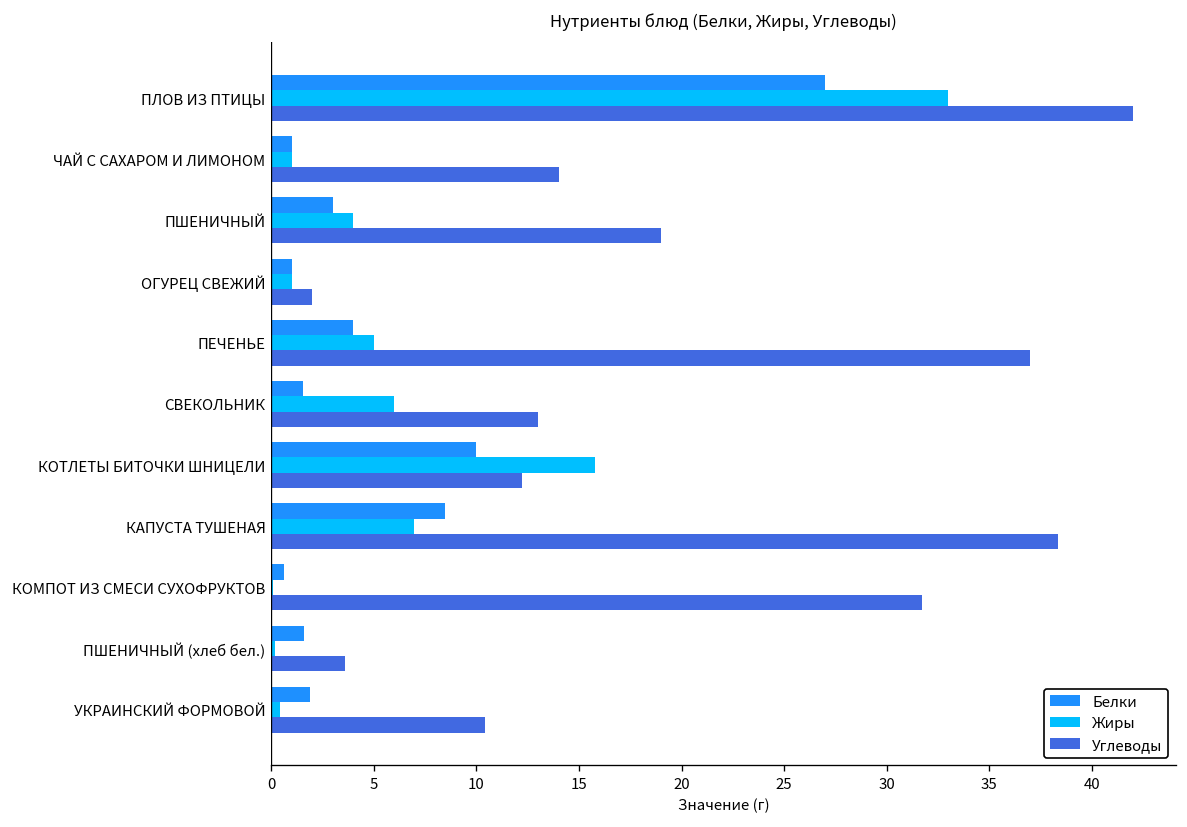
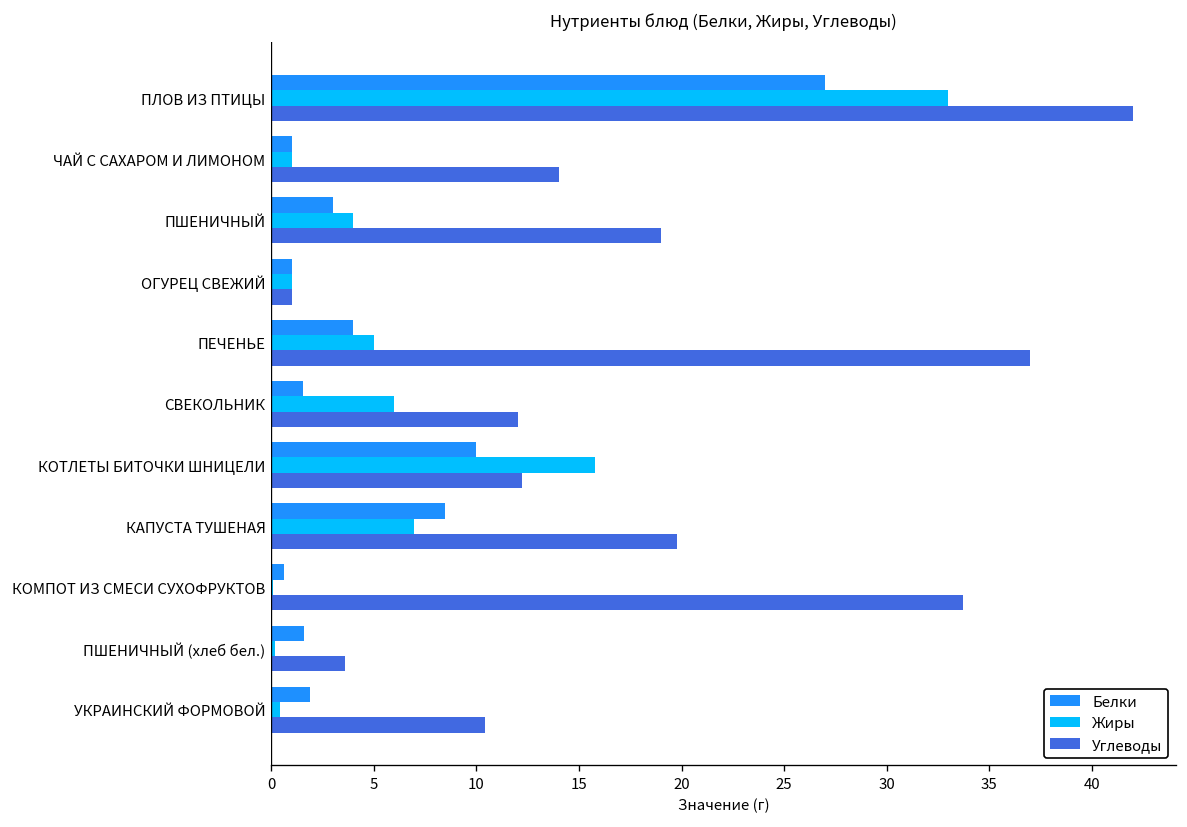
Углеводы, ОГУРЕЦ СВЕЖИЙ: 2 -> 1
Углеводы, СВЕКОЛЬНИК: 13 -> 12
Углеводы, КАПУСТА ТУШЕНАЯ: 38.4 -> 19.8
Углеводы, КОМПОТ ИЗ СМЕСИ СУХОФРУКТОВ: 31.7 -> 33.7
